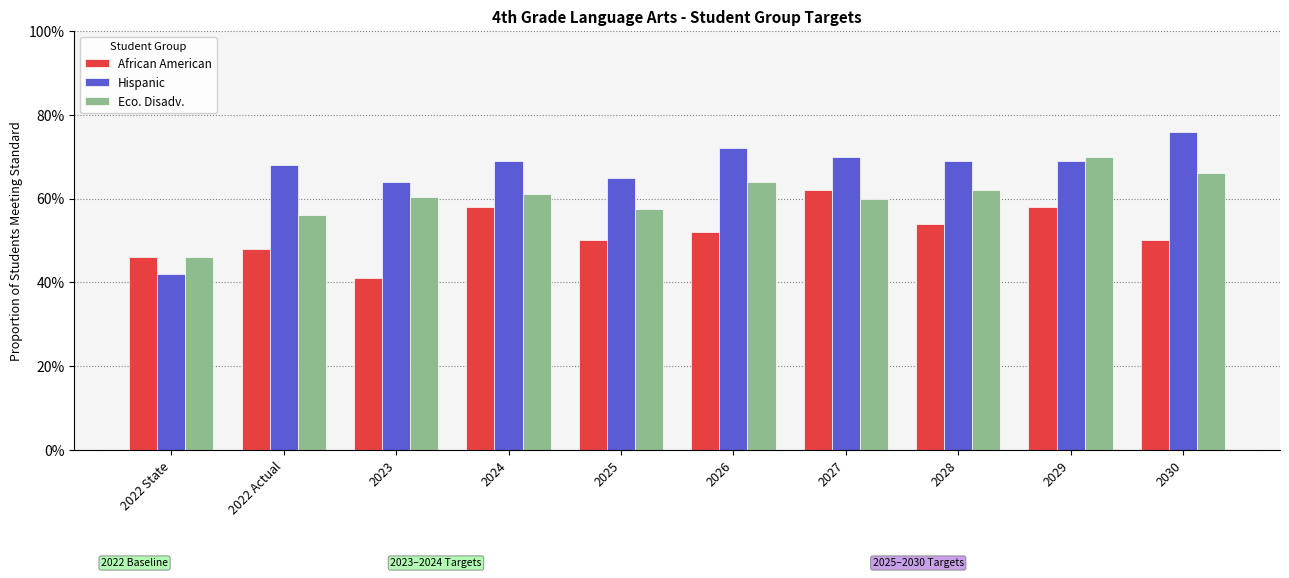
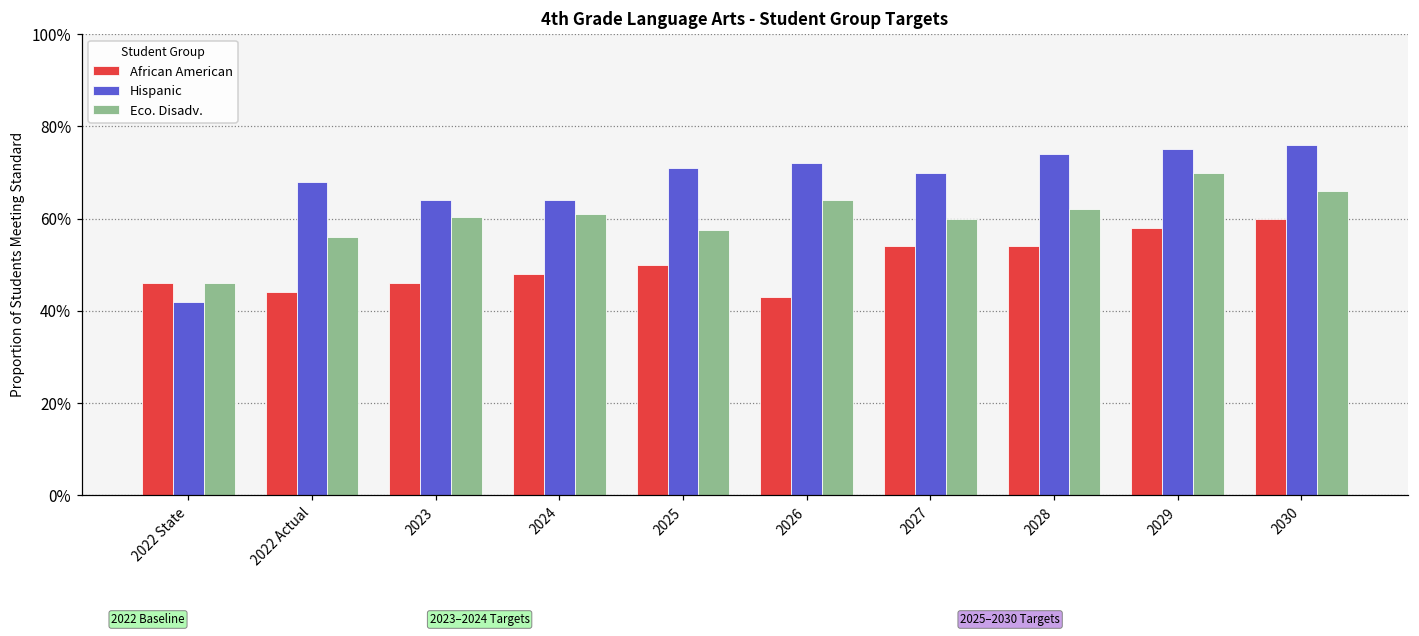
African American, 2022 Actual: 48% -> 44%
African American, 2023: 41% -> 46%
African American, 2024: 58% -> 48%
Hispanic, 2024: 69% -> 64%
Hispanic, 2025: 65% -> 71%
African American, 2026: 52% -> 43%
African American, 2027: 62% -> 54%
Hispanic, 2028: 69% -> 74%
Hispanic, 2029: 69% -> 75%
African American, 2030: 50% -> 60%
